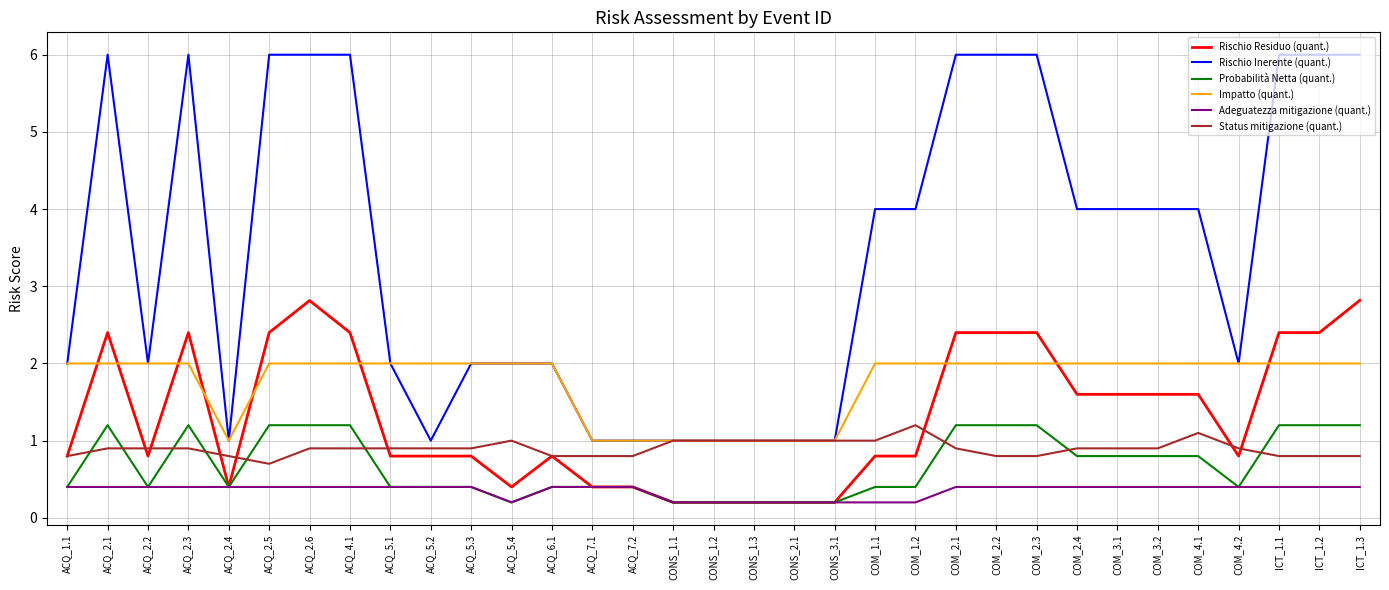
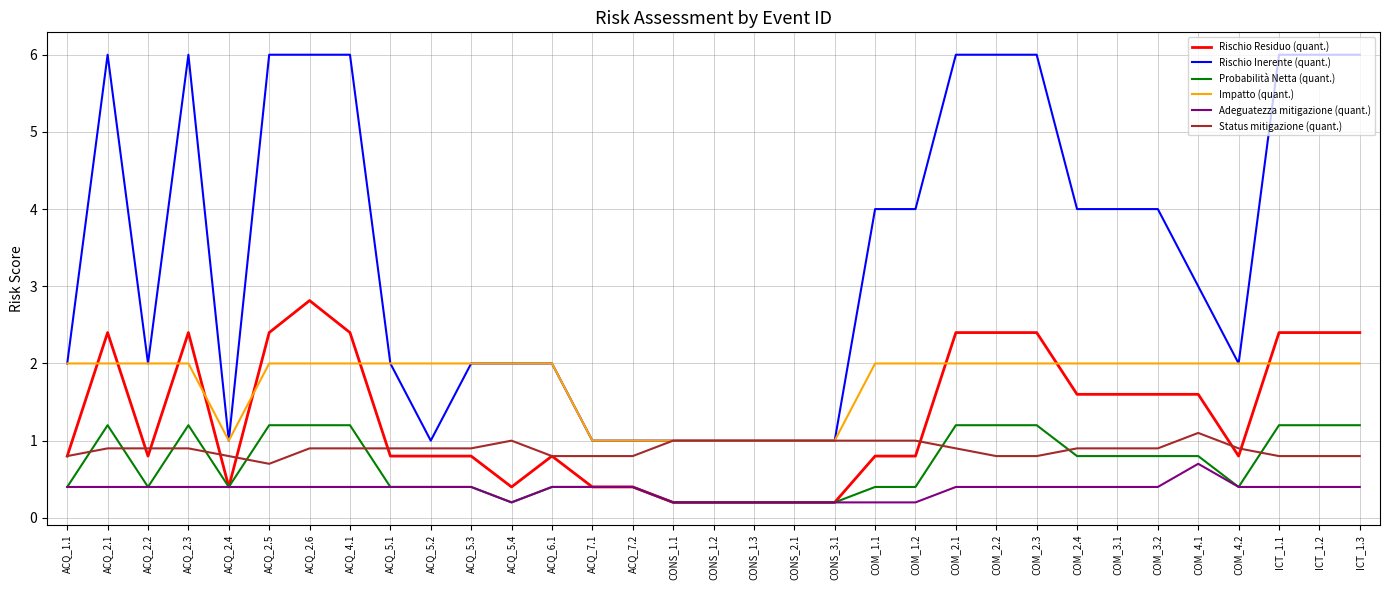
Status mitigazione (quant.), COM_1.2: 1.2 -> 1.0
Rischio Inerente (quant.), COM_4.1: 4 -> 3
Adeguatezza mitigazione (quant.), COM_4.1: 0.4 -> 0.7
Rischio Residuo (quant.), ICT_1.3: 2.8 -> 2.4
